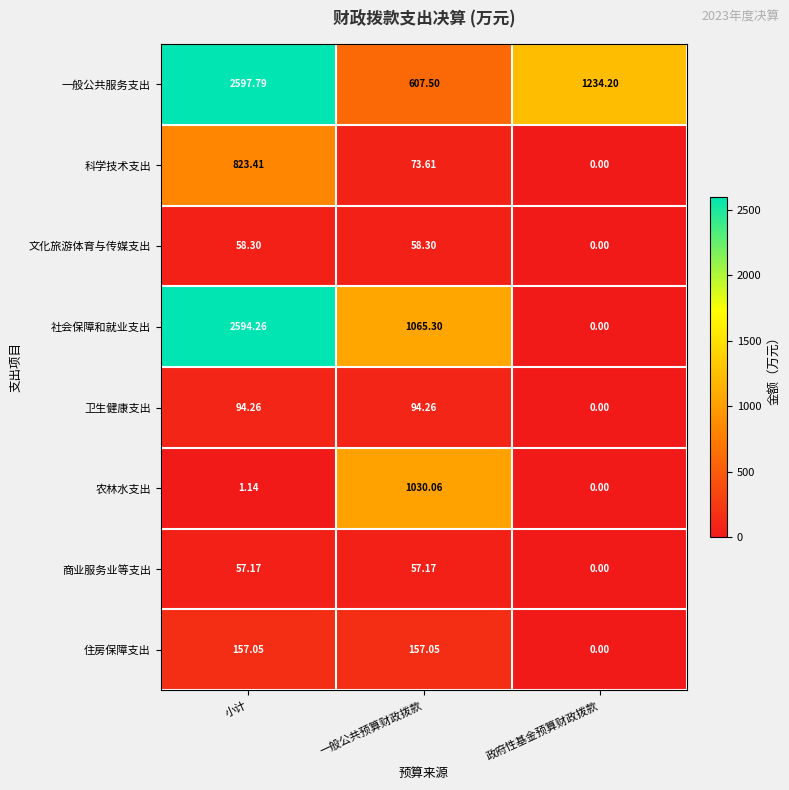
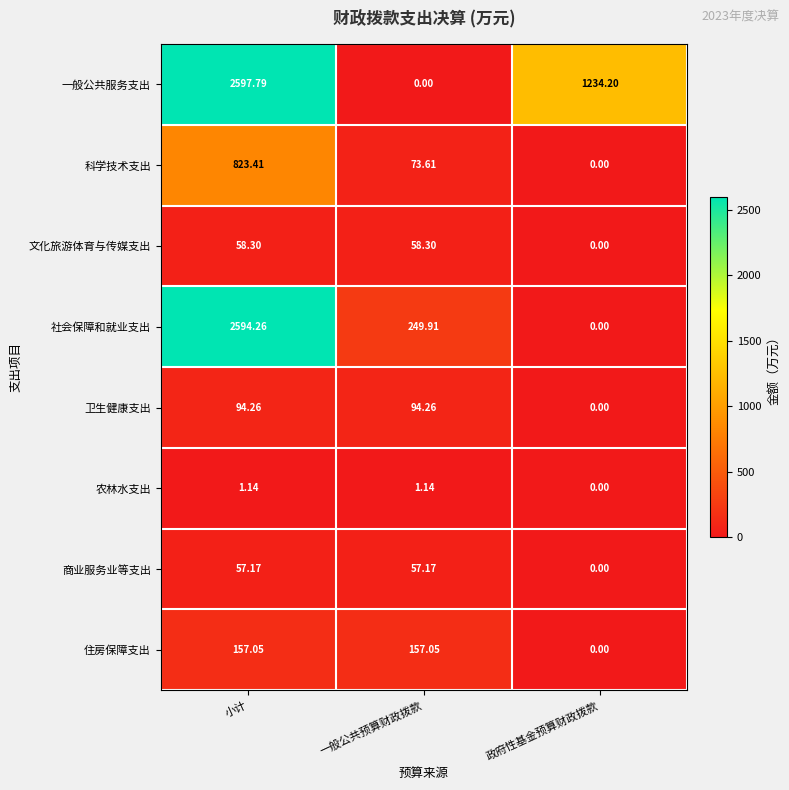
一般公共服务支出, 一般公共预算财政拨款: 607.50 -> 0.00
社会保障和就业支出, 一般公共预算财政拨款: 1065.30 -> 249.91
农林水支出, 一般公共预算财政拨款: 1030.06 -> 1.14
